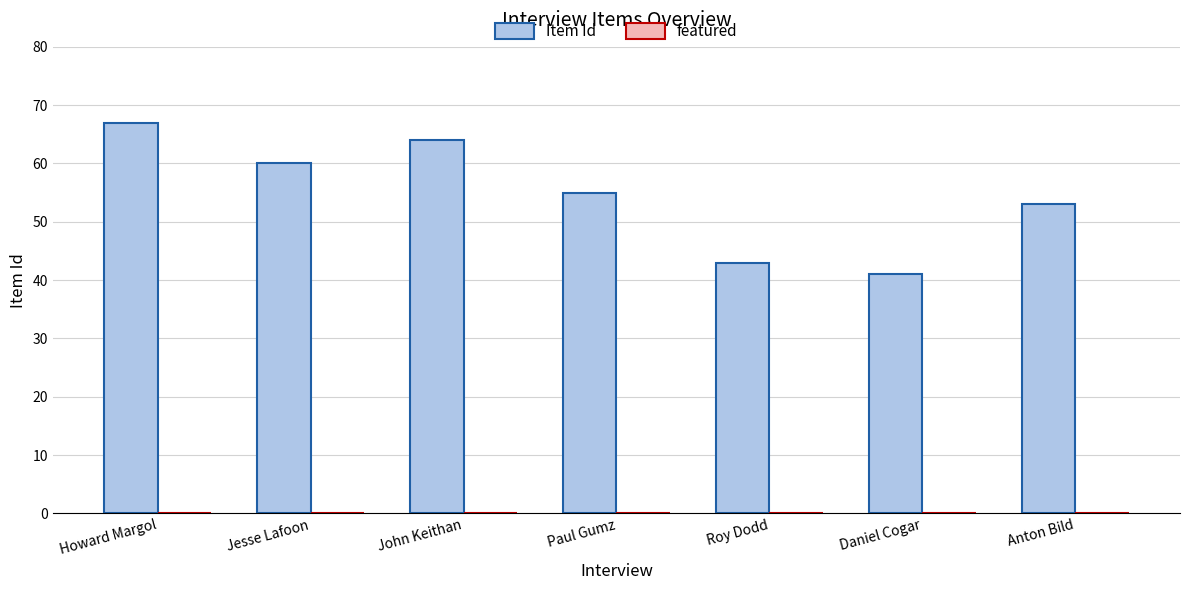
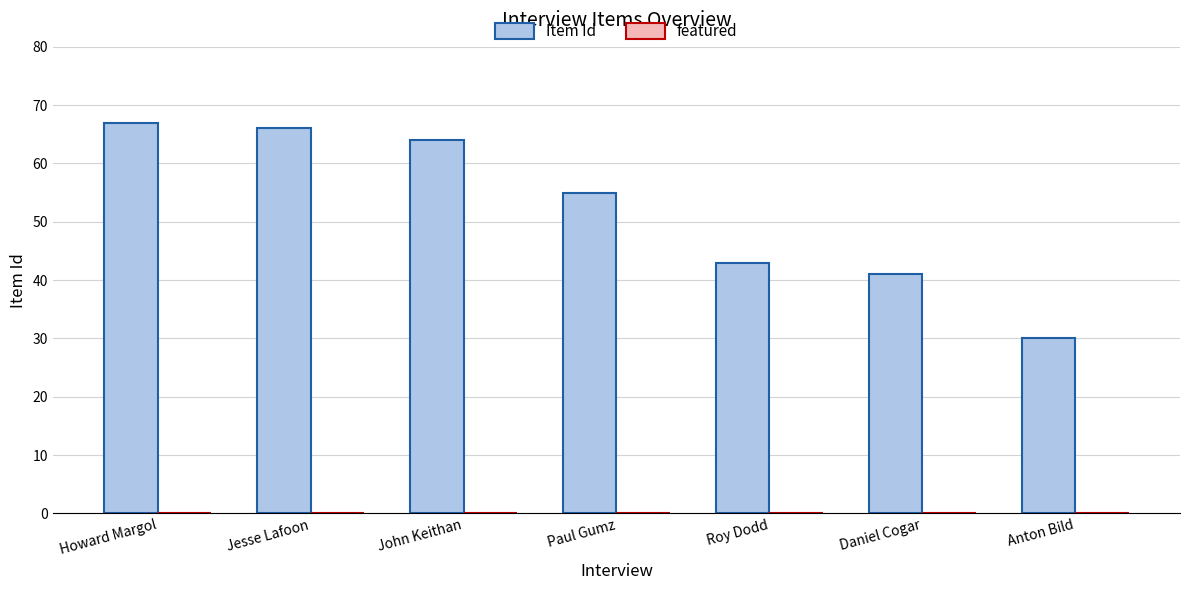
Item Id, Jesse Lafoon: 60 -> 66
Item Id, Anton Bild: 53 -> 30
